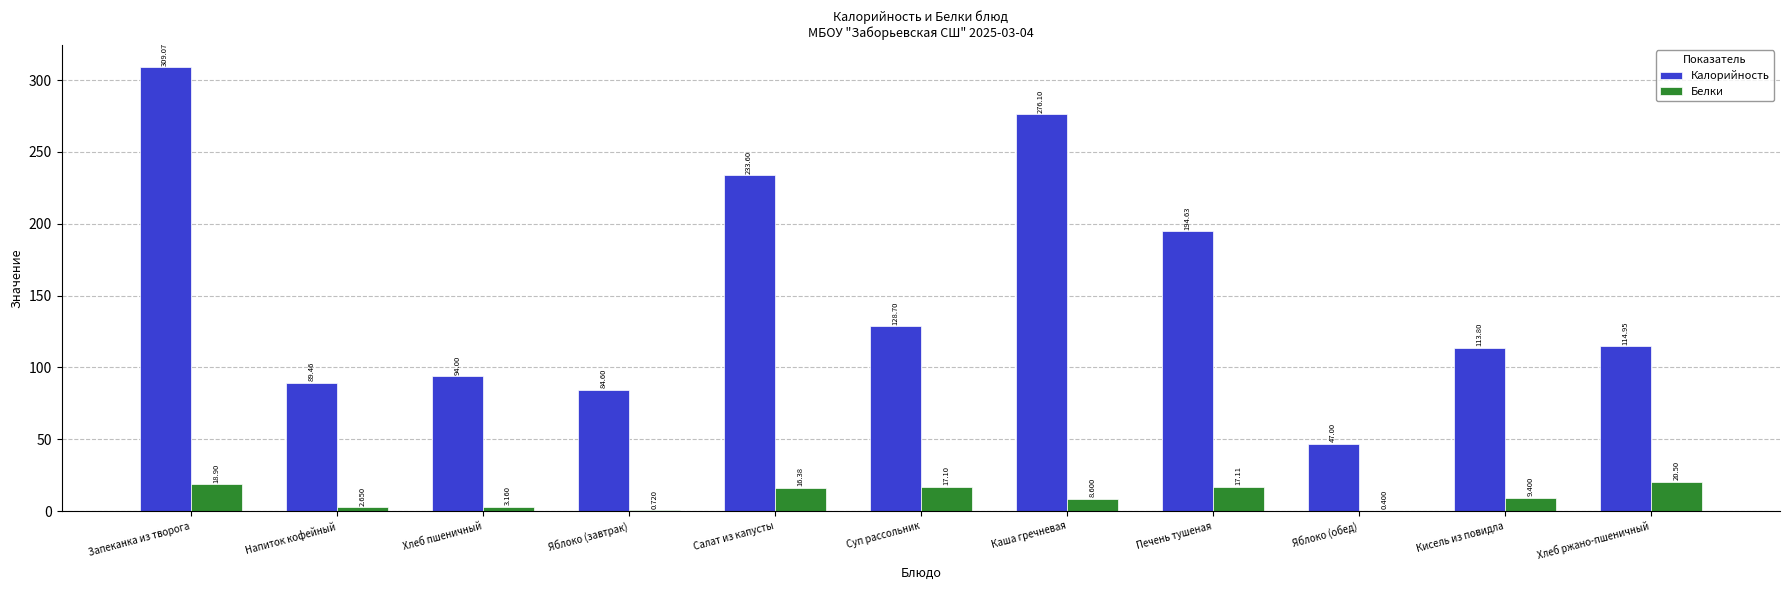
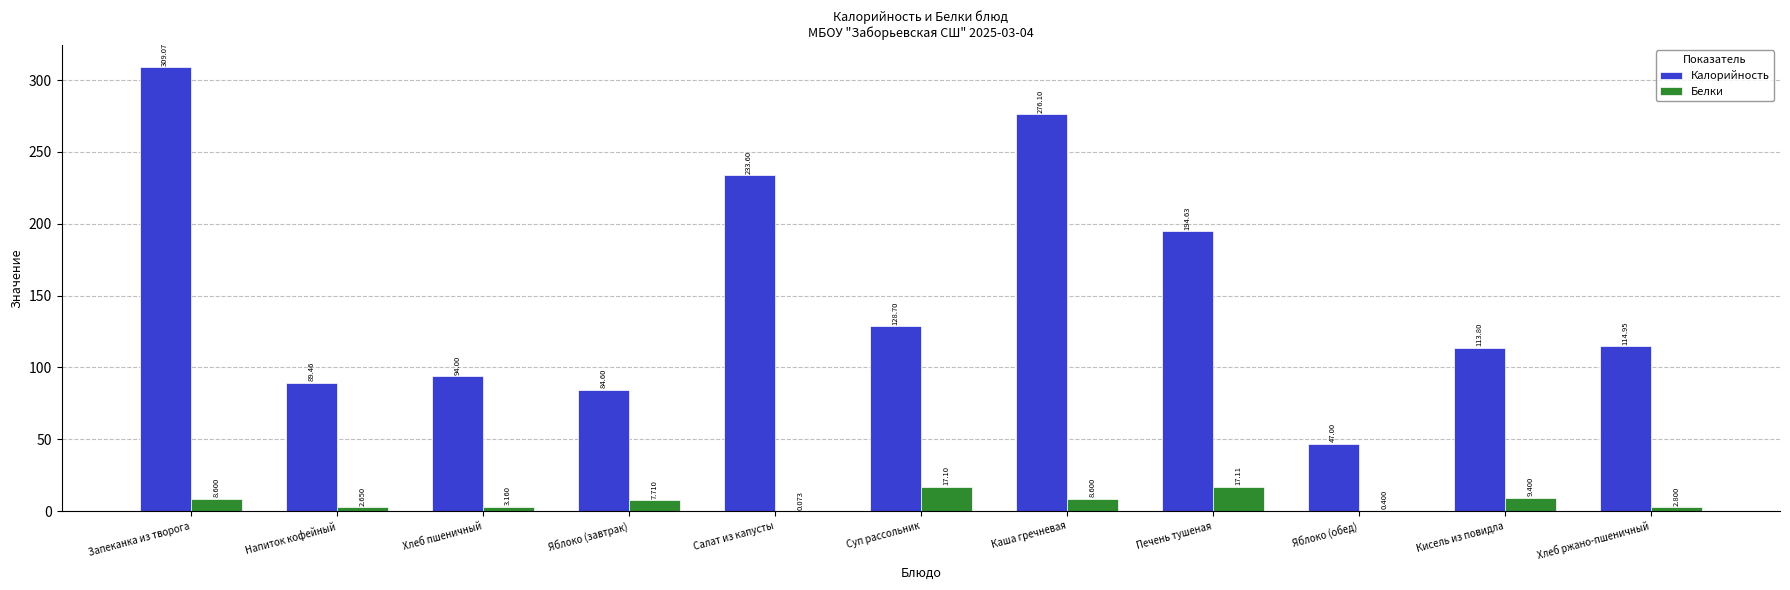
Белки, Запеканка из творога: 18.90 -> 8.600
Белки, Яблоко (завтрак): 0.720 -> 7.710
Белки, Салат из капусты: 16.38 -> 0.073
Белки, Хлеб ржано-пшеничный: 20.50 -> 2.800
